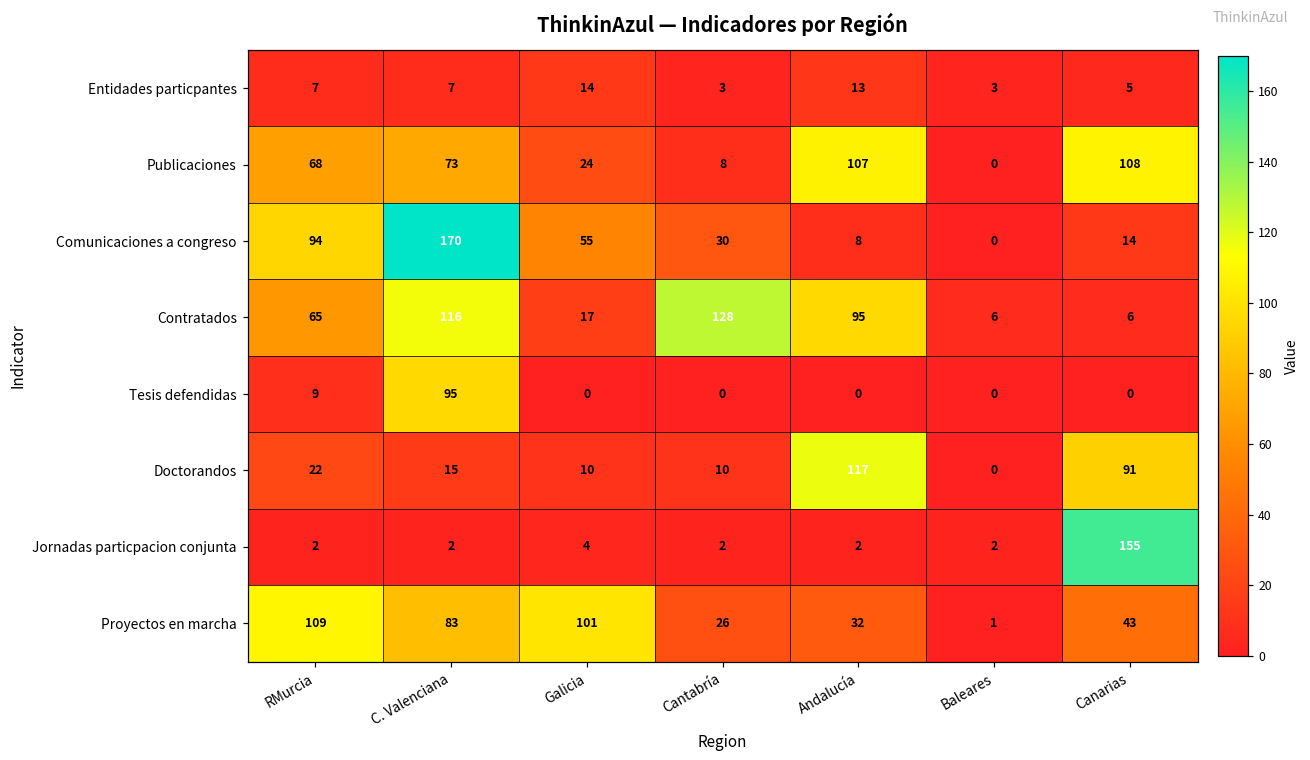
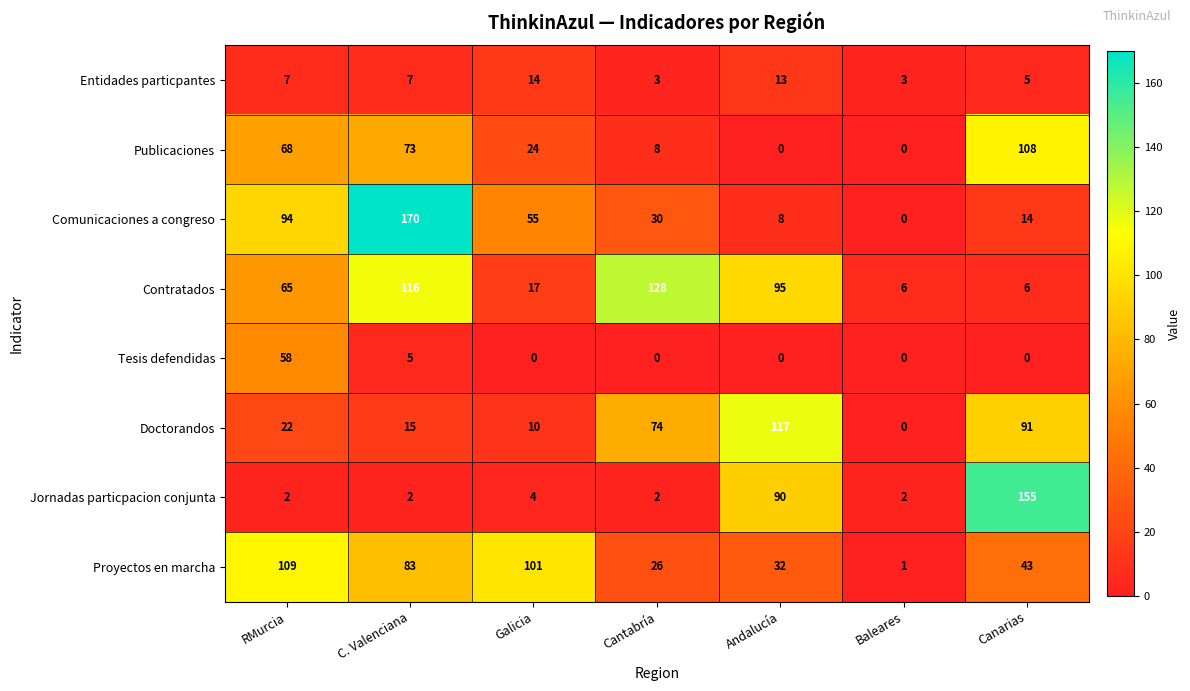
Publicaciones, Andalucía: 107 -> 0
Tesis defendidas, RMurcia: 9 -> 58
Tesis defendidas, C. Valenciana: 95 -> 5
Doctorandos, Cantabría: 10 -> 74
Jornadas particpacion conjunta, Andalucía: 2 -> 90
